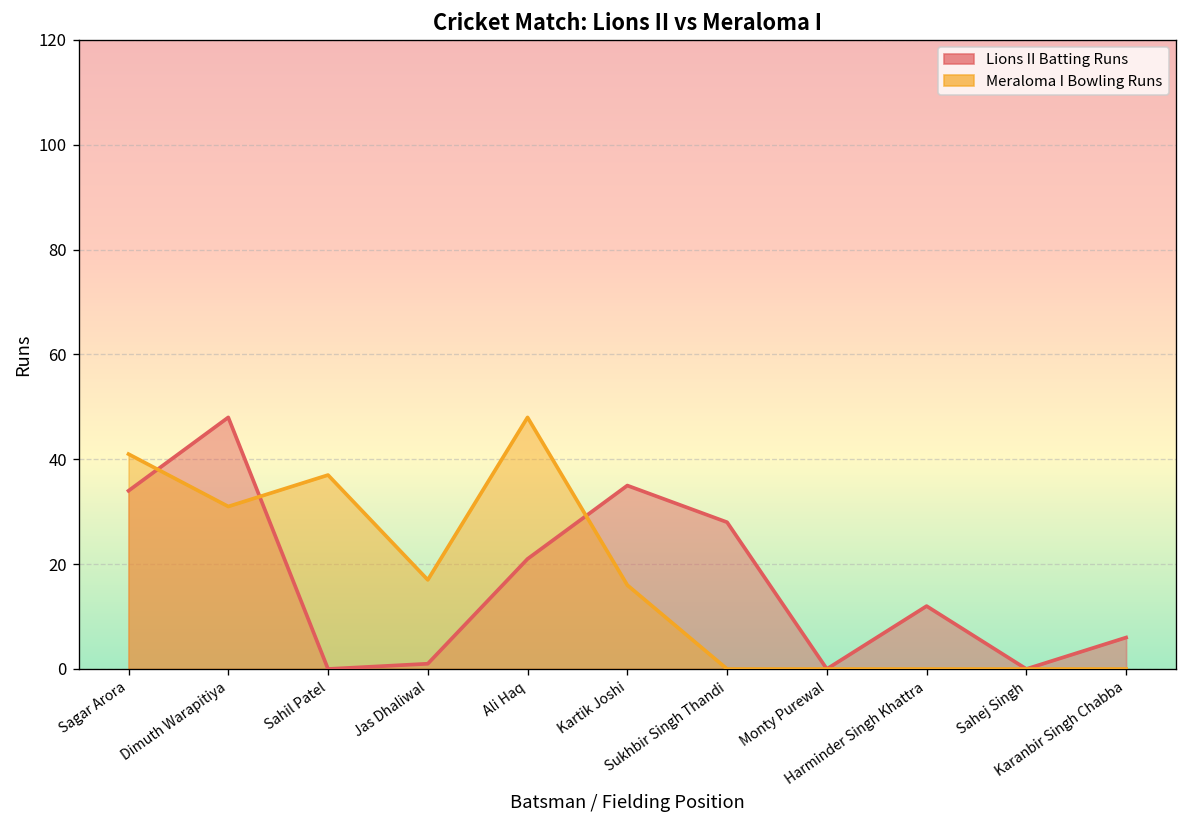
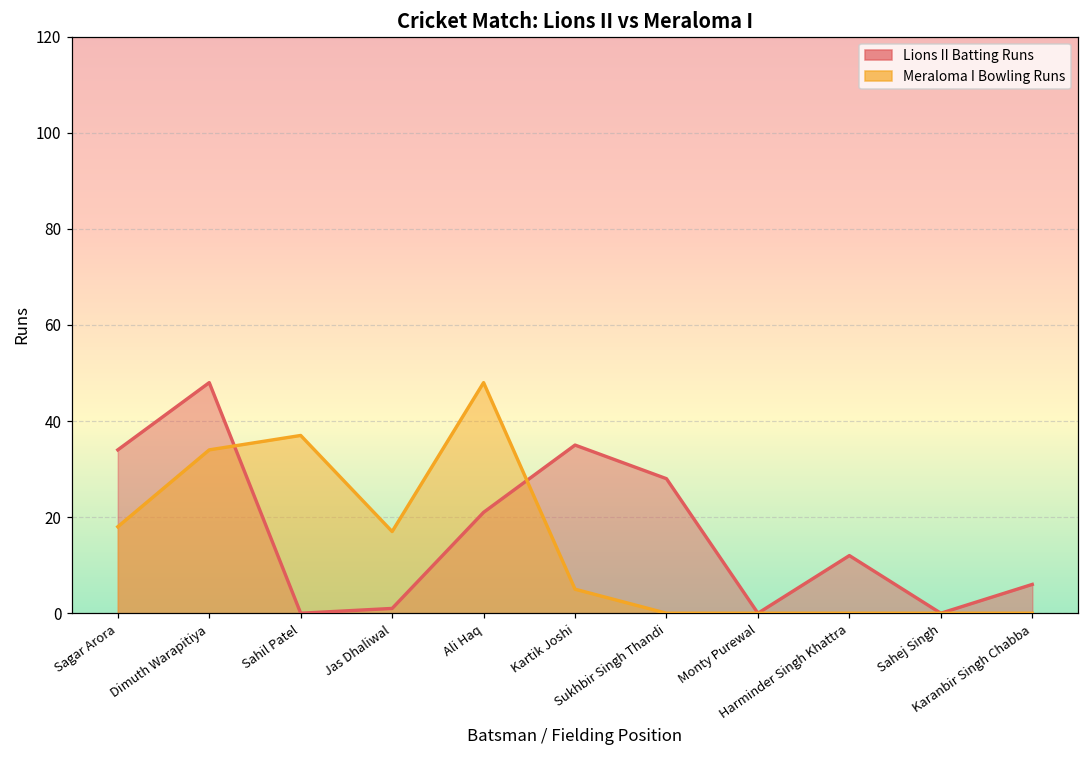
Meraloma I Bowling Runs, Sagar Arora: 41 -> 18
Meraloma I Bowling Runs, Dimuth Warapitiya: 31 -> 34
Meraloma I Bowling Runs, Kartik Joshi: 16 -> 5
